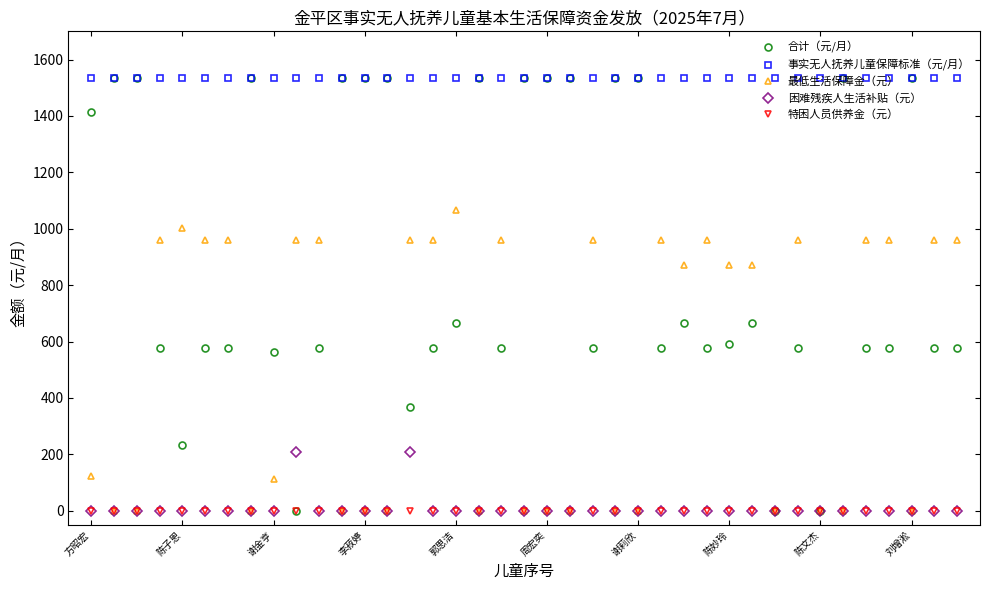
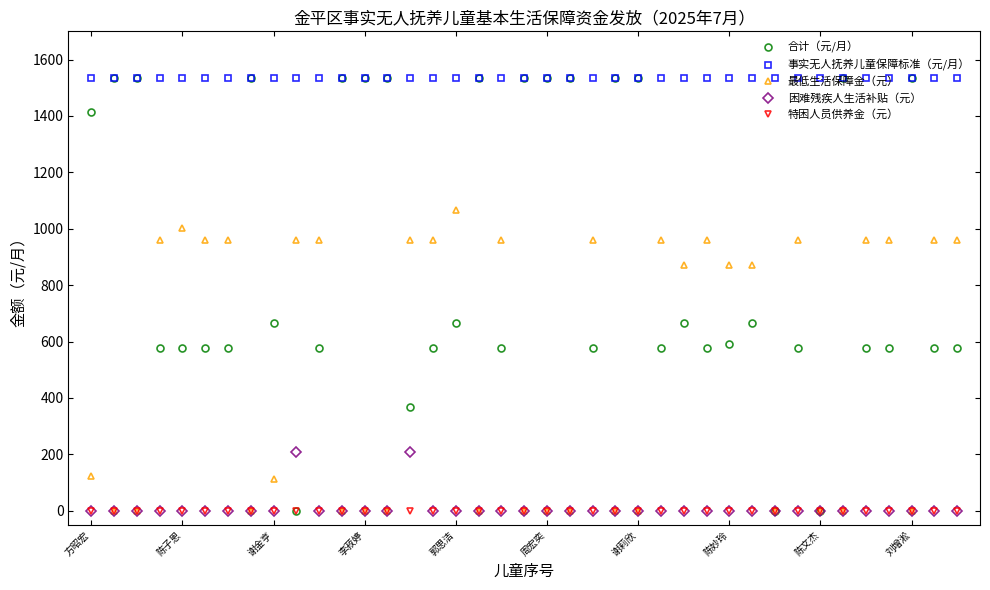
合计（元/月）, 陈子恩: 230 -> 580
合计（元/月）, 谢金亨: 560 -> 660
